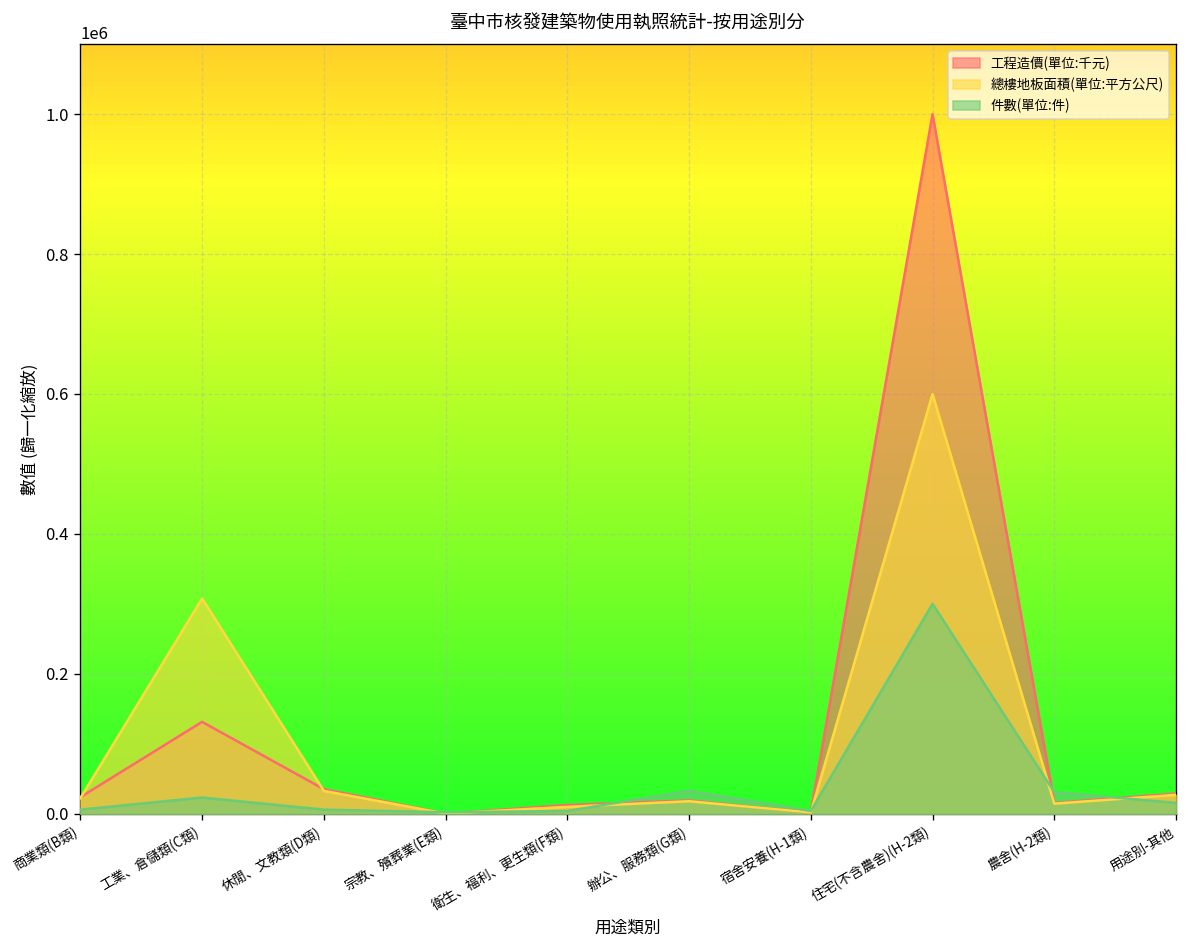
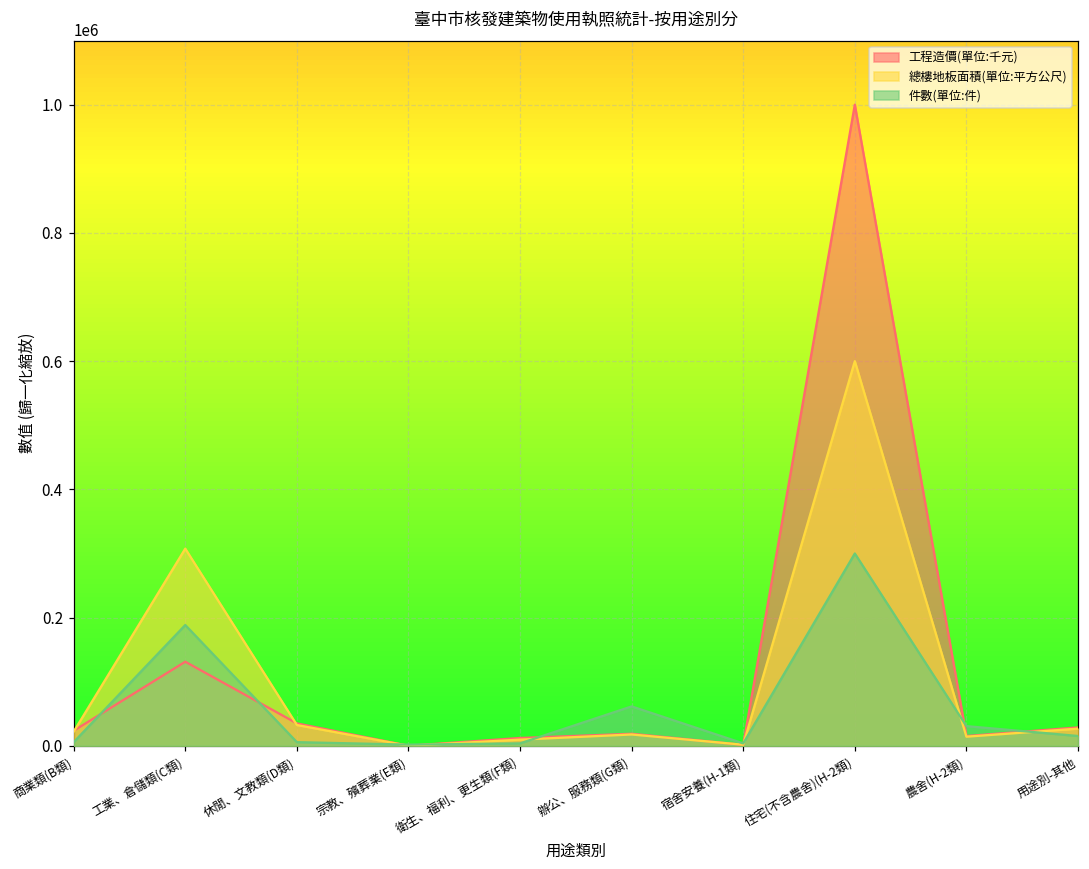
件數(單位:件), 工業、倉儲類(C類): 20000 -> 190000
件數(單位:件), 辦公、服務類(G類): 30000 -> 60000
